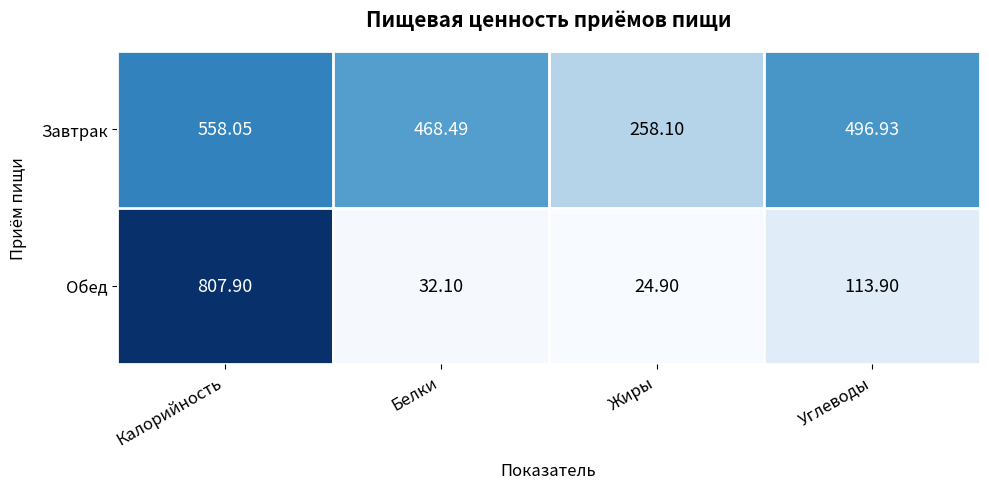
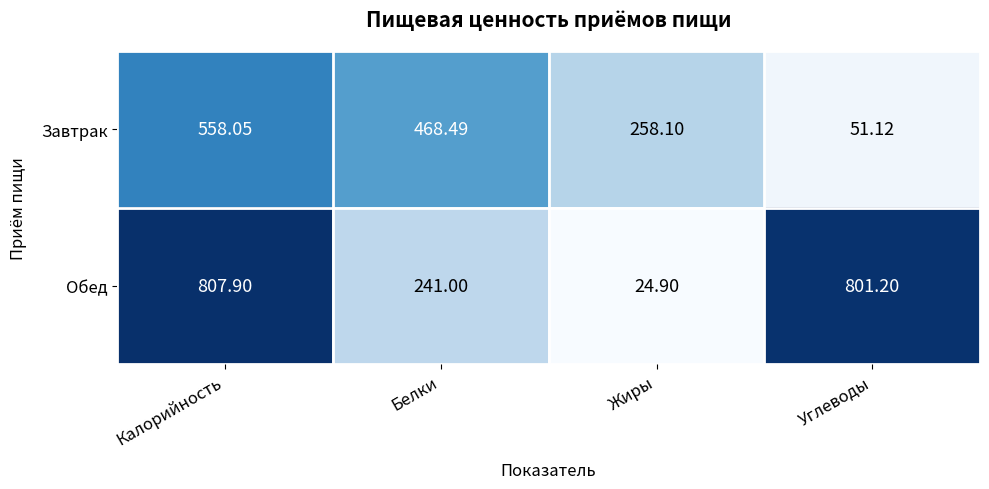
Завтрак, Углеводы: 496.93 -> 51.12
Обед, Белки: 32.10 -> 241.00
Обед, Углеводы: 113.90 -> 801.20
